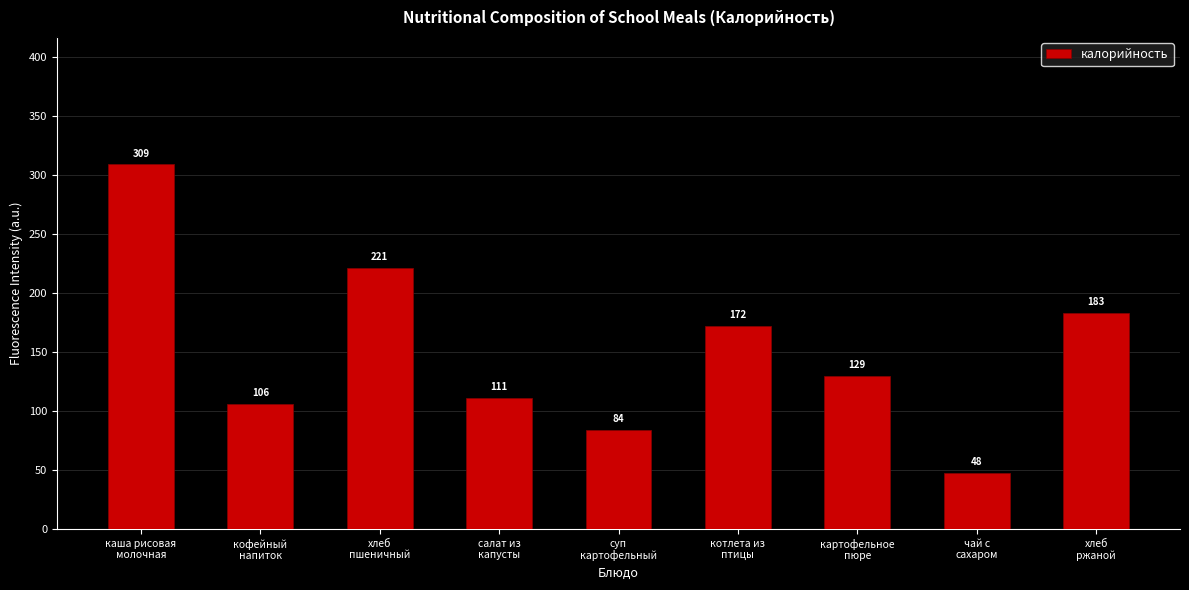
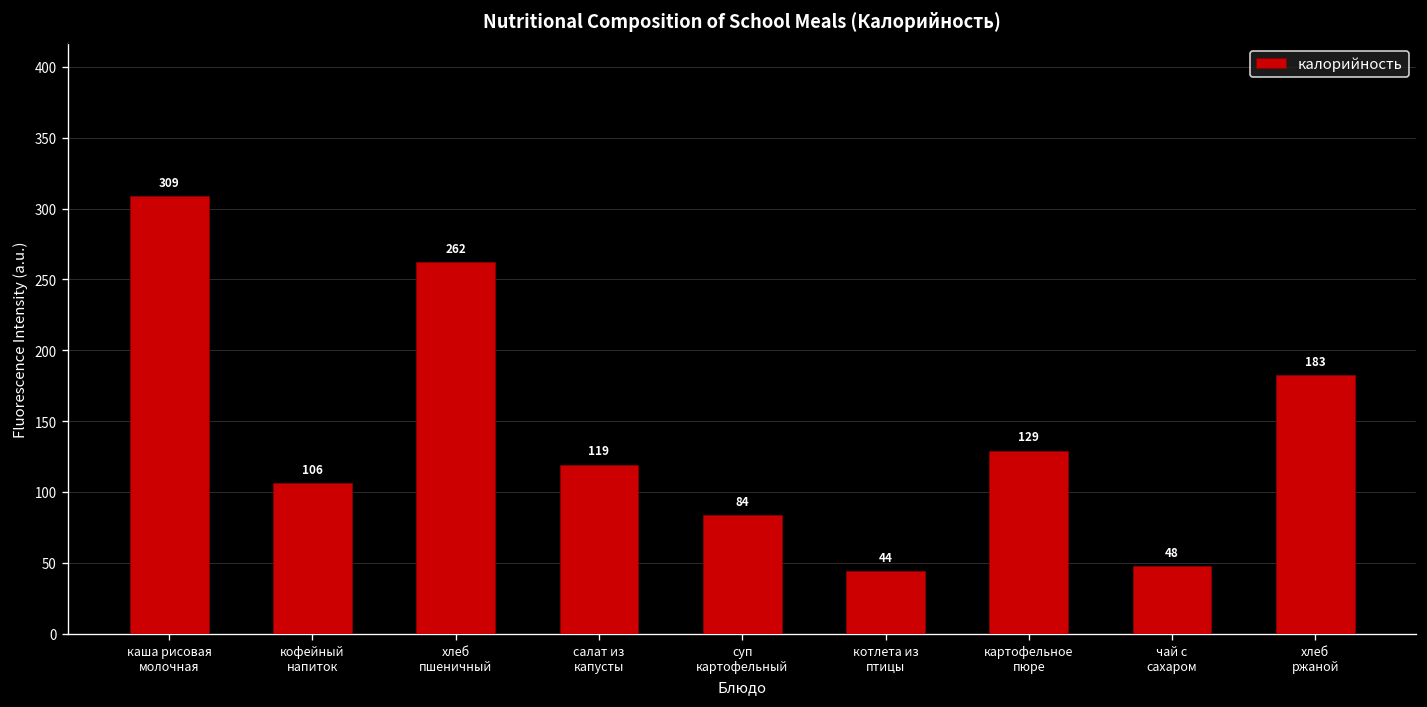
хлеб пшеничный: 221 -> 262
салат из капусты: 111 -> 119
котлета из птицы: 172 -> 44
